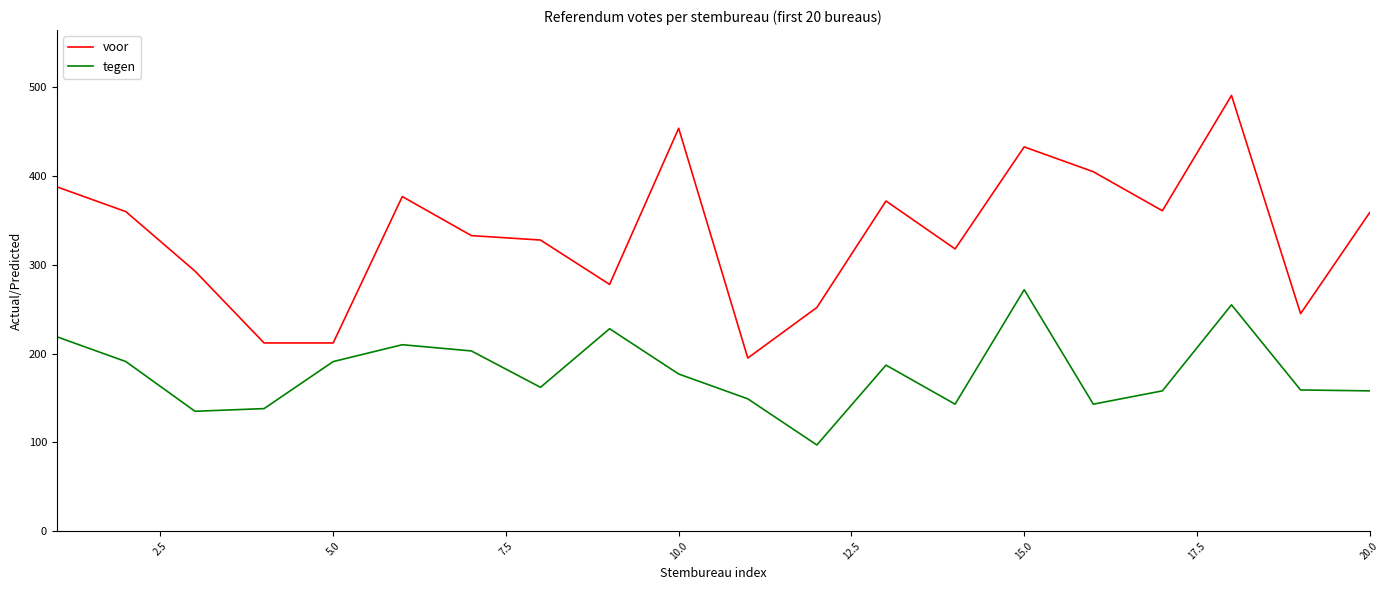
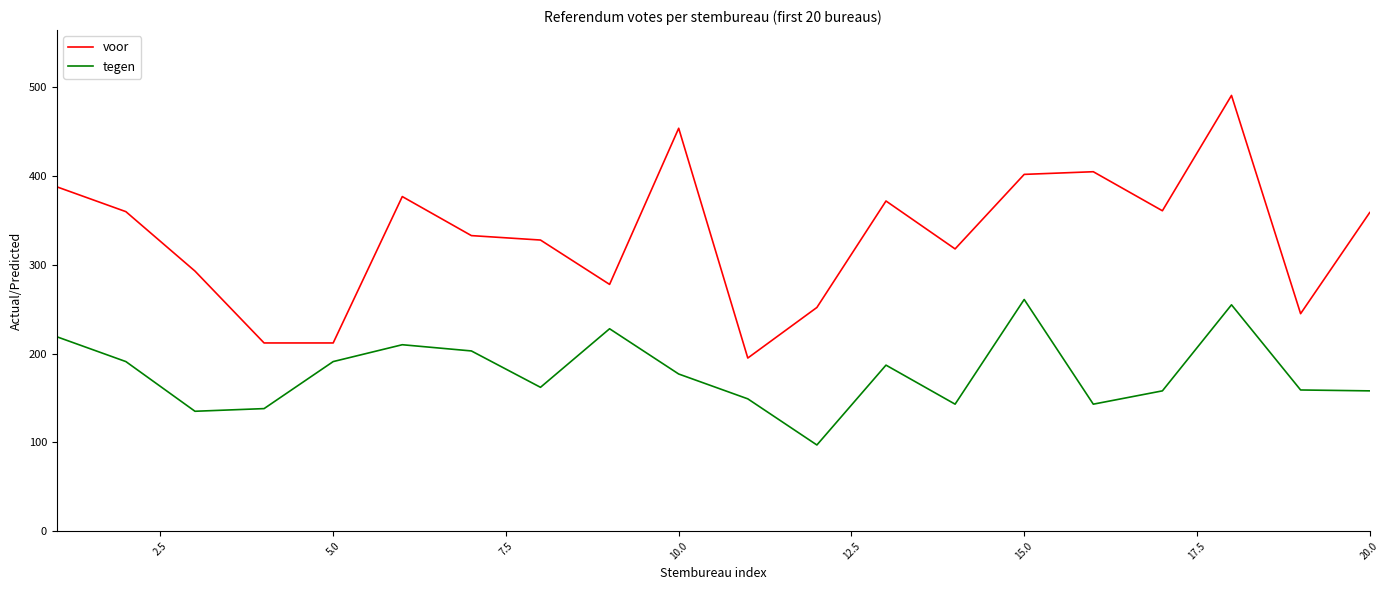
voor, 15.0: 430 -> 400
tegen, 15.0: 270 -> 260
